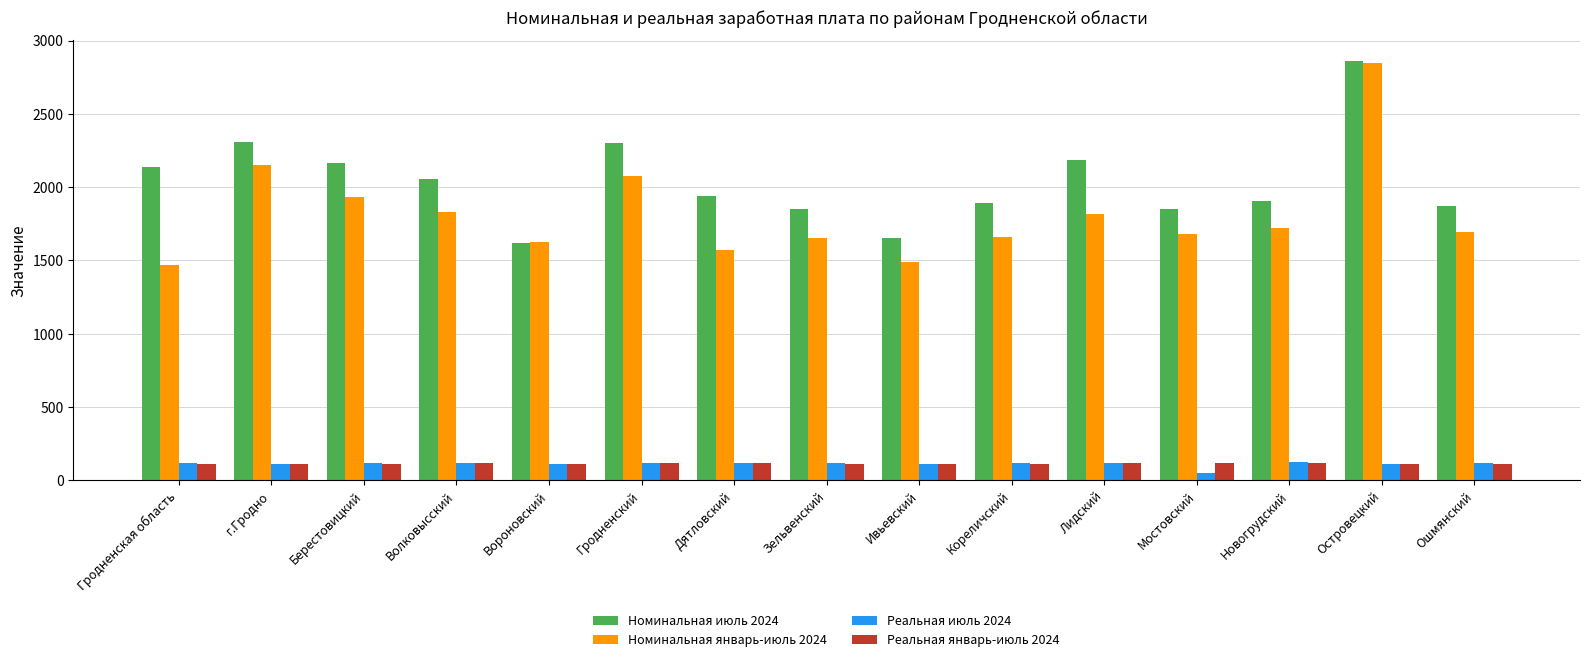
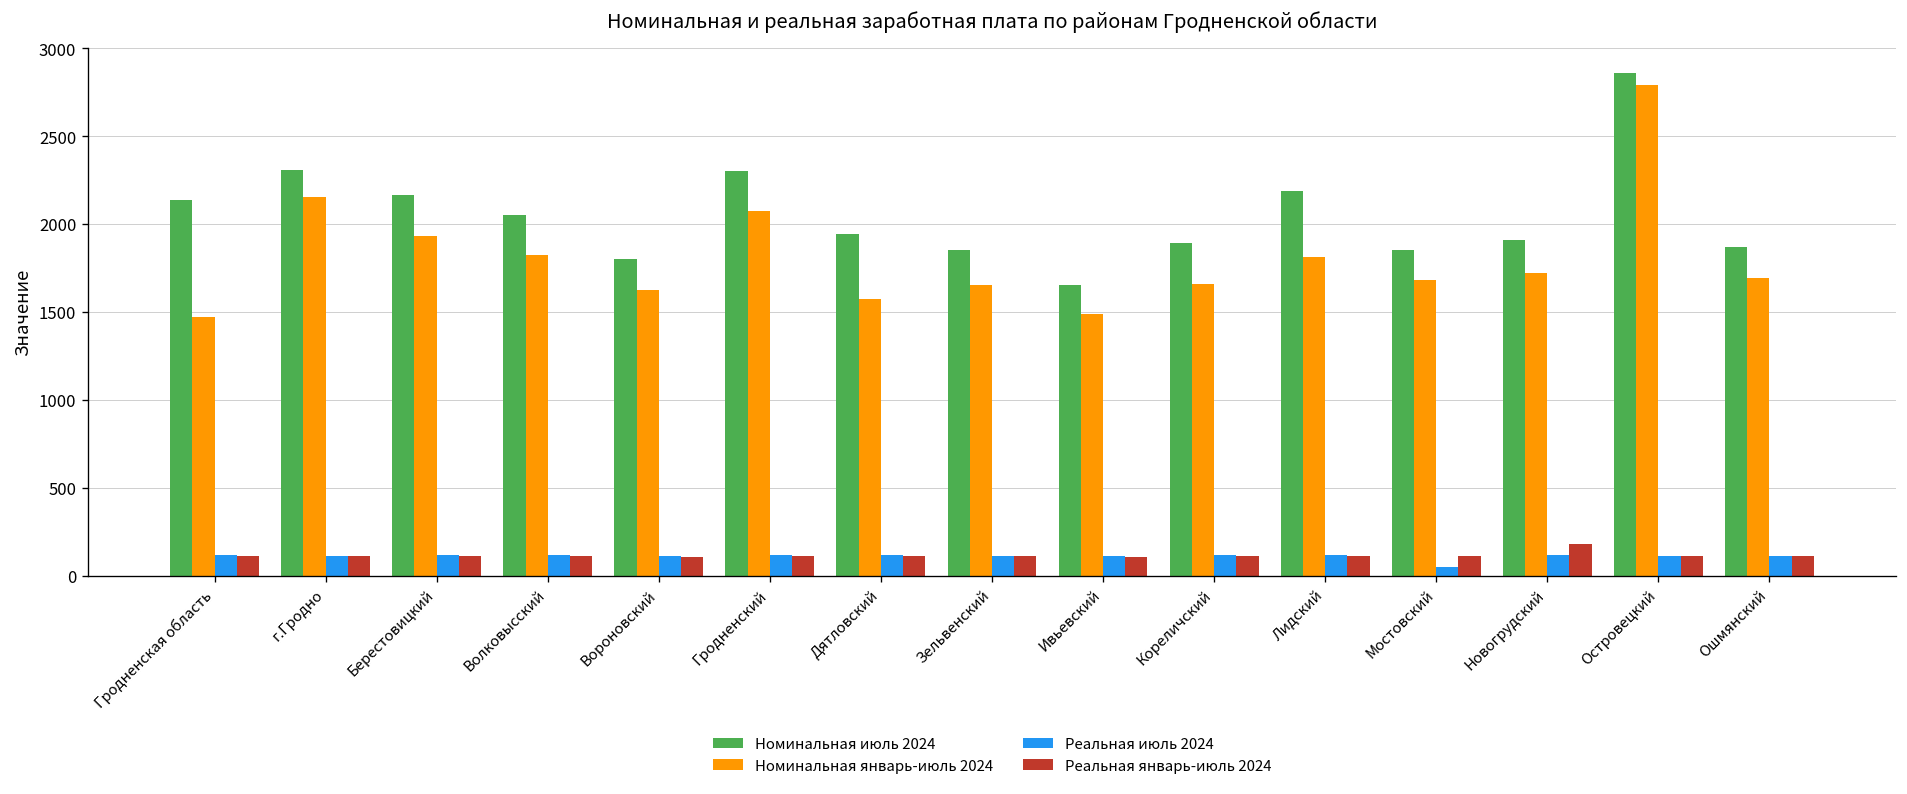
Номинальная июль 2024, Вороновский: 1620 -> 1800
Реальная январь-июль 2024, Новогрудский: 120 -> 180
Номинальная январь-июль 2024, Островецкий: 2850 -> 2790
